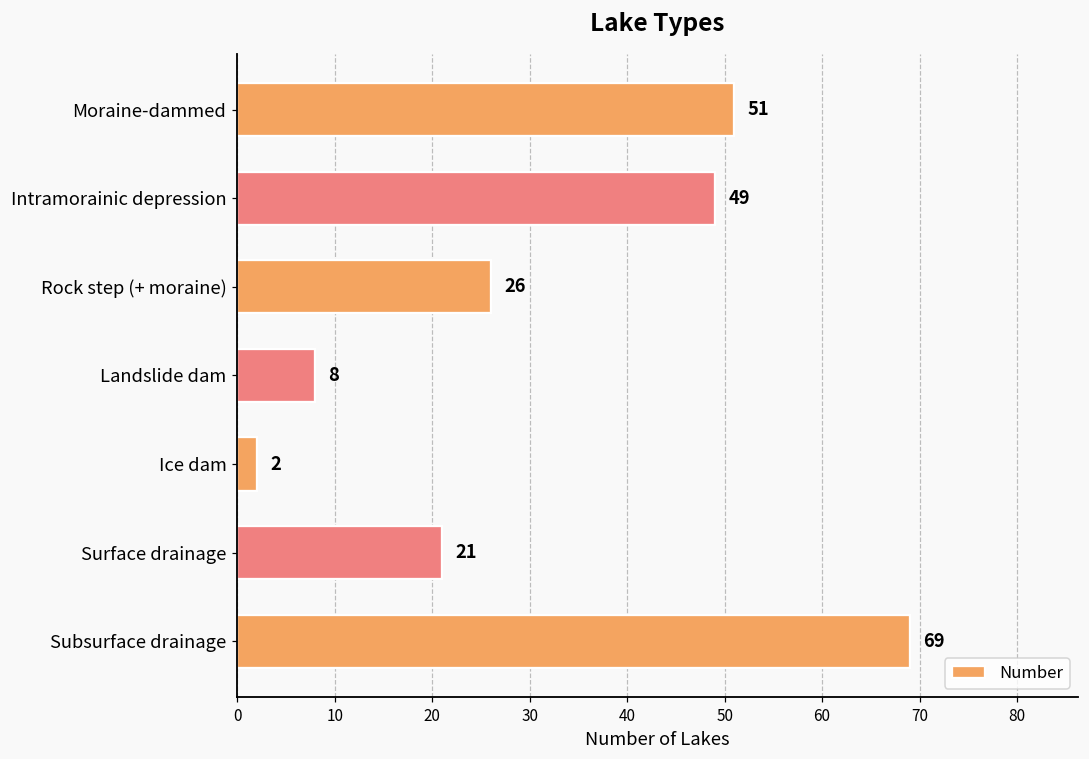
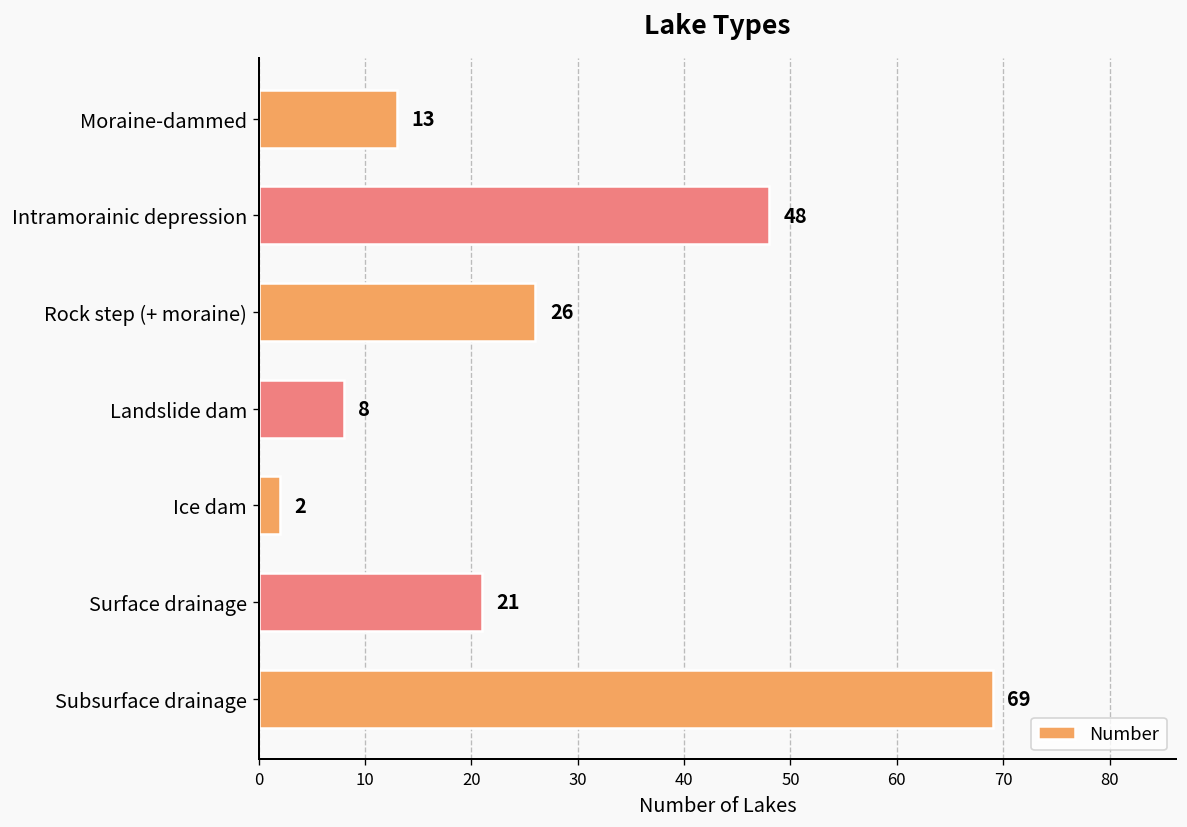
Moraine-dammed: 51 -> 13
Intramorainic depression: 49 -> 48
